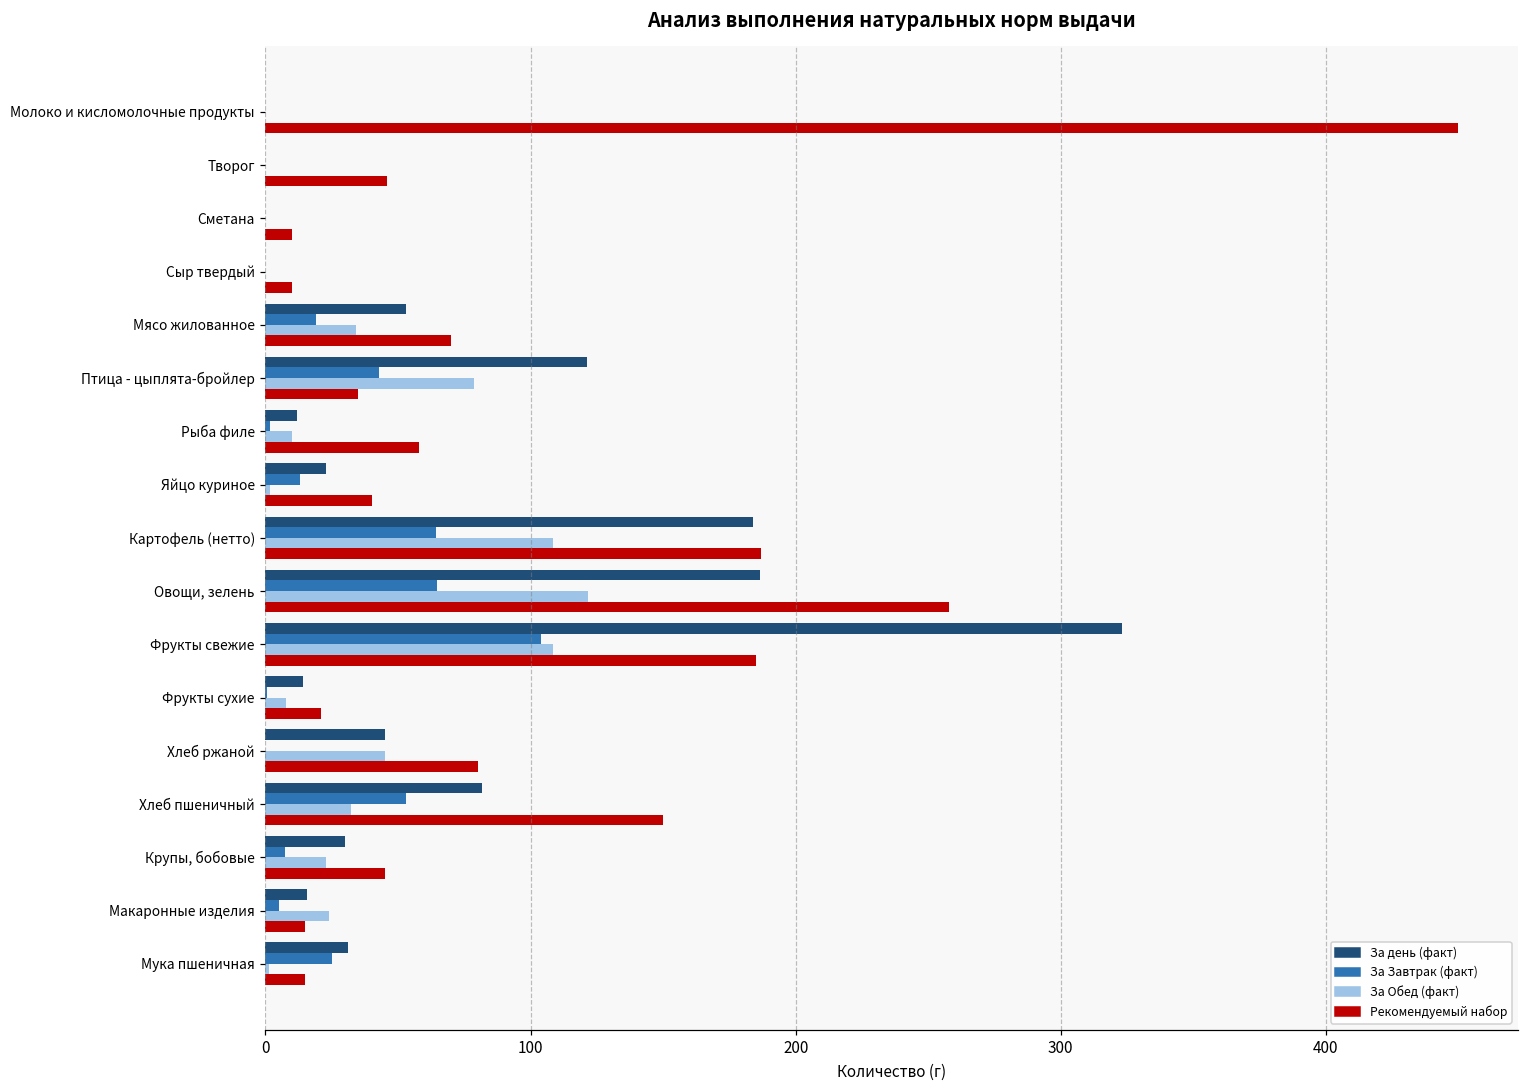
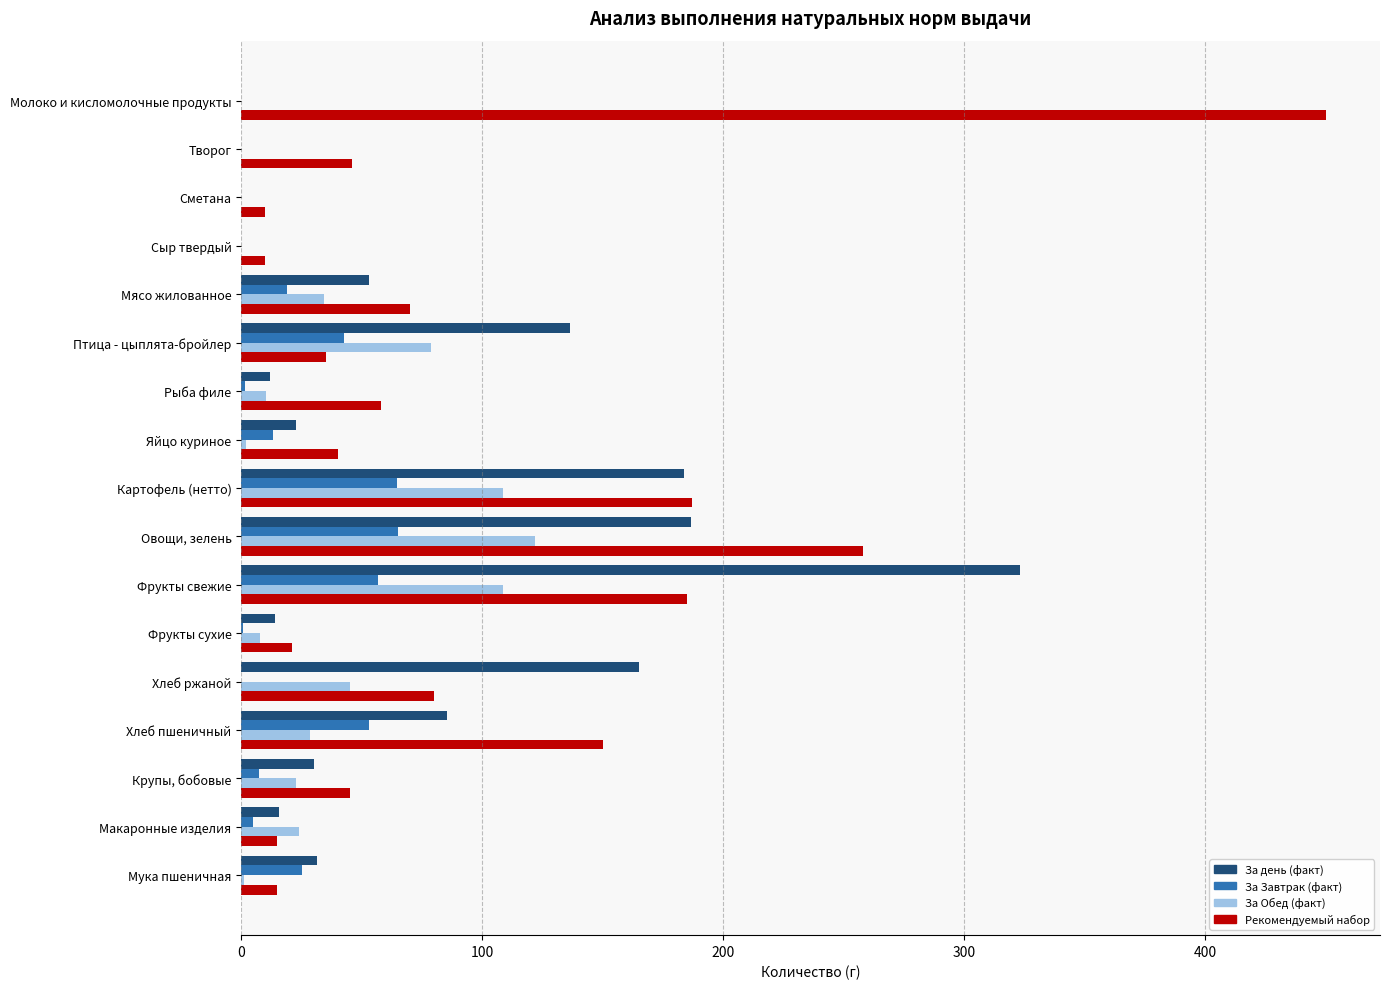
За день (факт), Птица - цыплята-бройлер: 121 -> 136
За Завтрак (факт), Фрукты свежие: 104 -> 57
За день (факт), Хлеб ржаной: 45 -> 165
За день (факт), Хлеб пшеничный: 82 -> 85
За Обед (факт), Хлеб пшеничный: 32 -> 29
